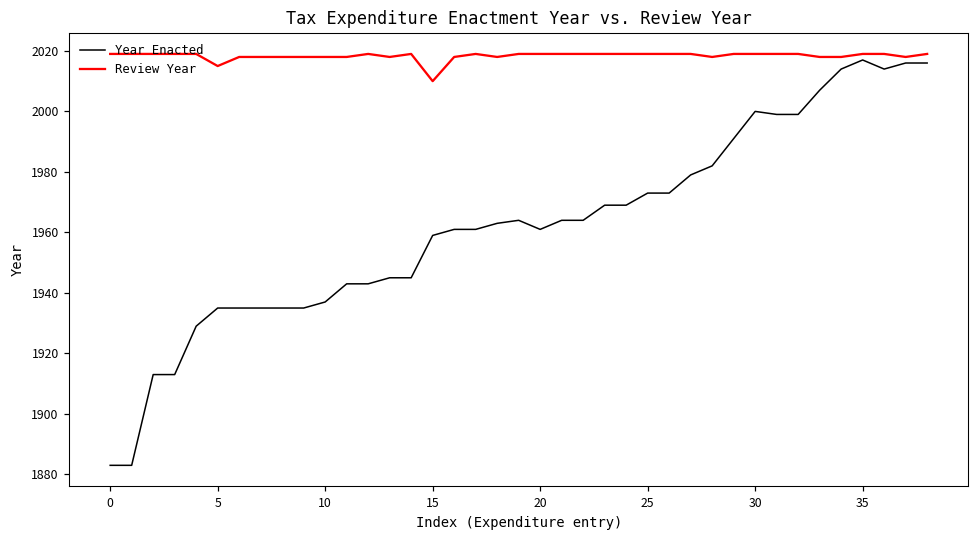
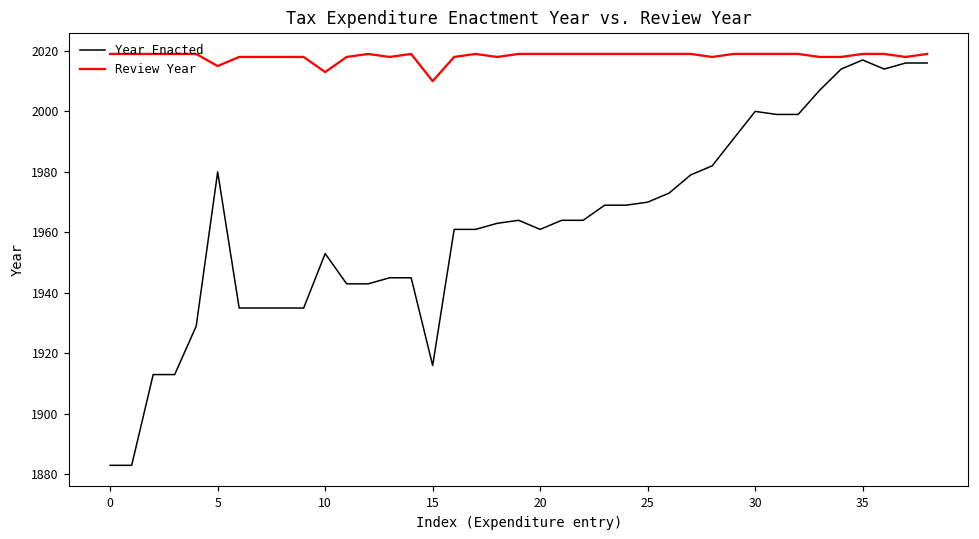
Year Enacted, 5: 1935 -> 1980
Year Enacted, 10: 1937 -> 1953
Review Year, 10: 2018 -> 2013
Year Enacted, 15: 1959 -> 1916
Year Enacted, 25: 1973 -> 1970
